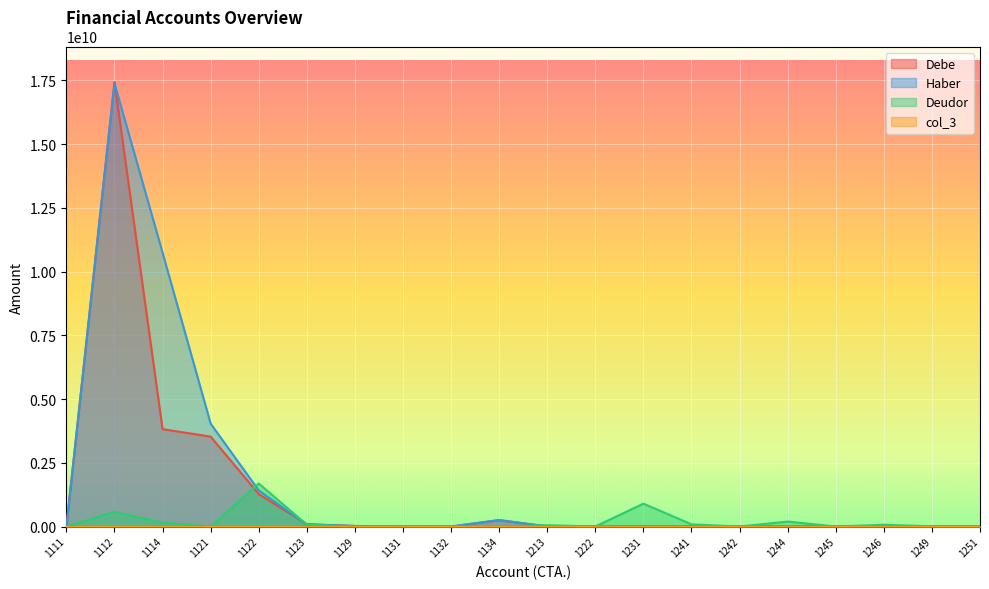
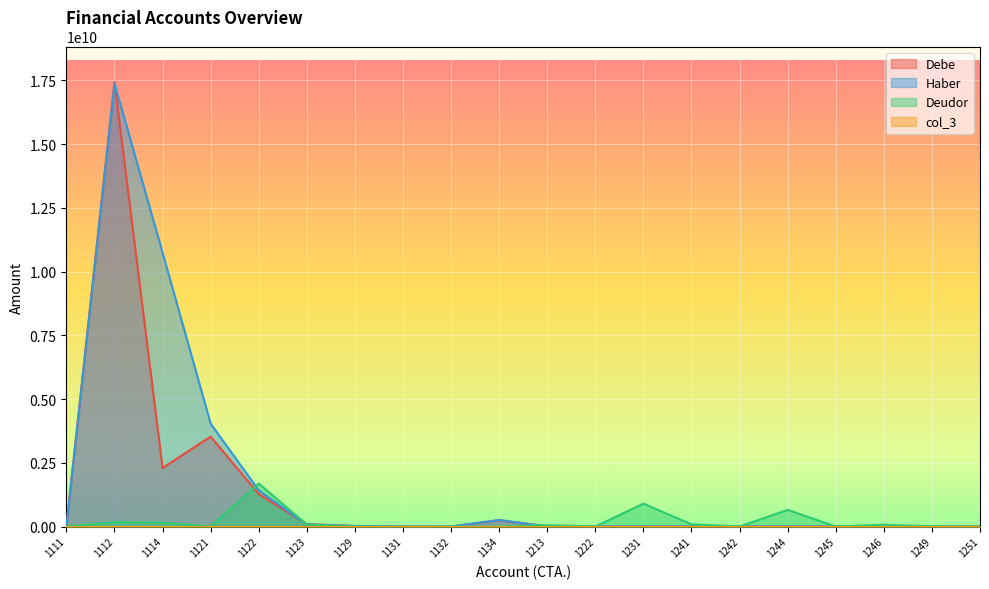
Deudor, 1112: 600000000 -> 200000000
Debe, 1114: 3800000000 -> 2300000000
Deudor, 1244: 200000000 -> 700000000
